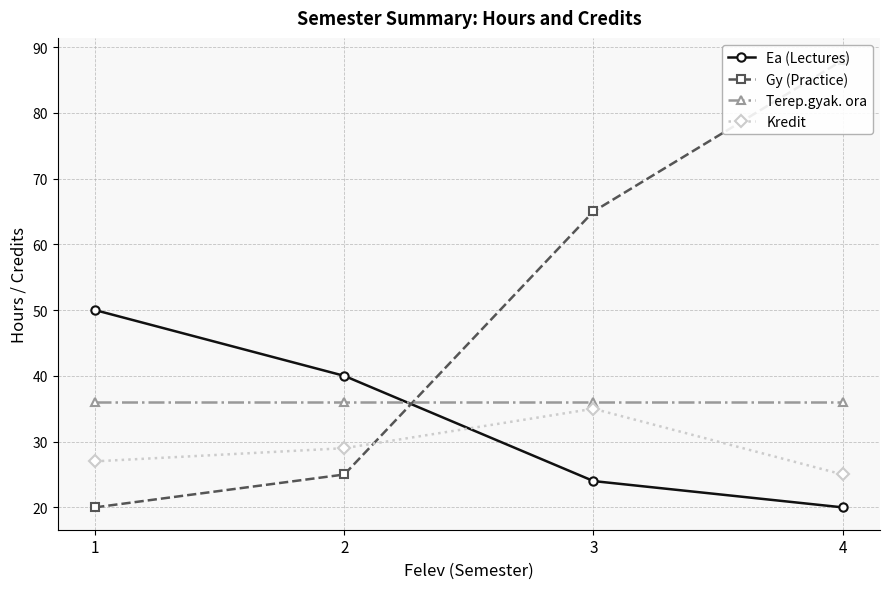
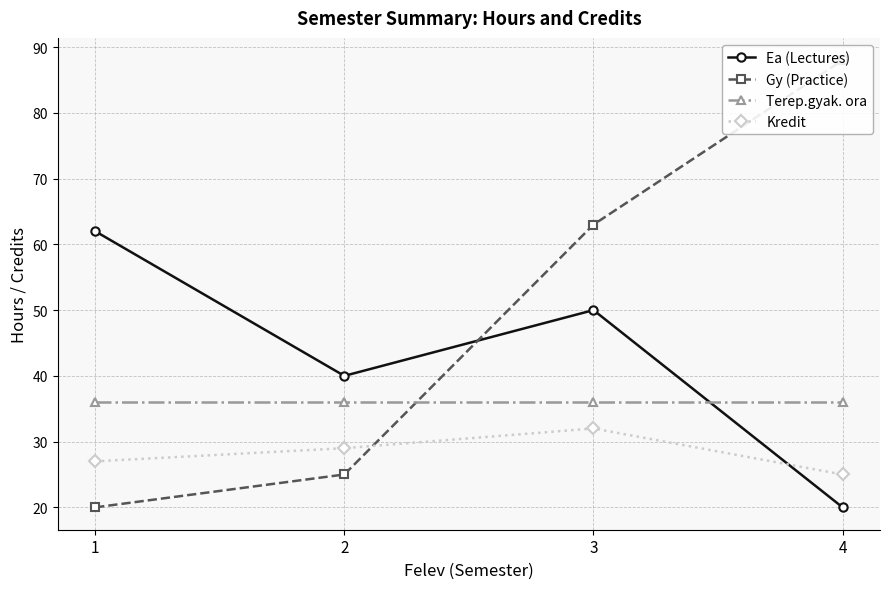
Ea (Lectures), 1: 50 -> 62
Ea (Lectures), 3: 24 -> 50
Gy (Practice), 3: 65 -> 63
Kredit, 3: 35 -> 32
